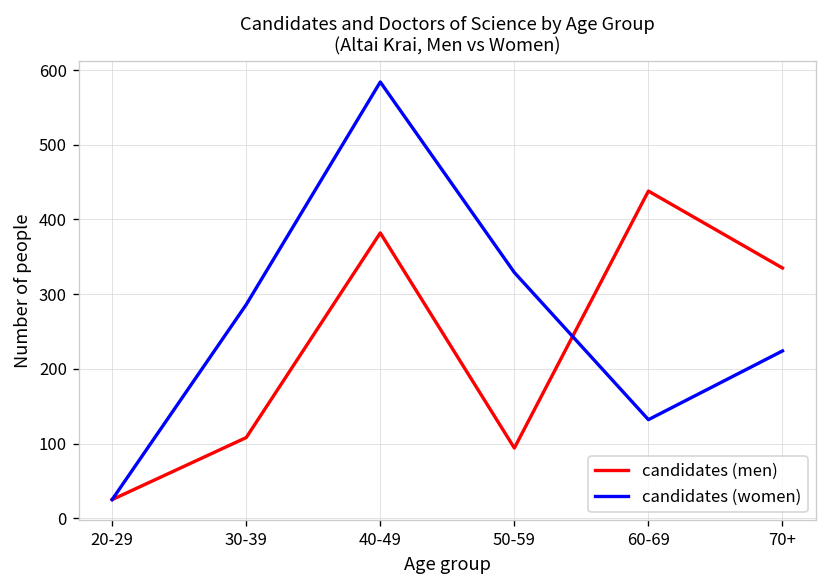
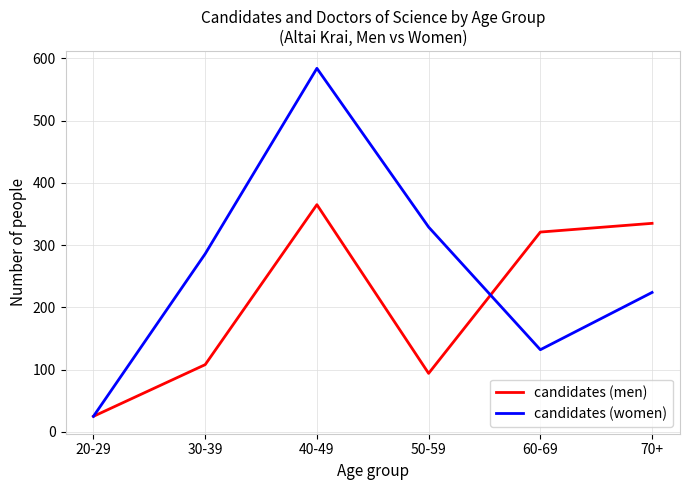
candidates (men), 40-49: 380 -> 370
candidates (men), 60-69: 440 -> 320
